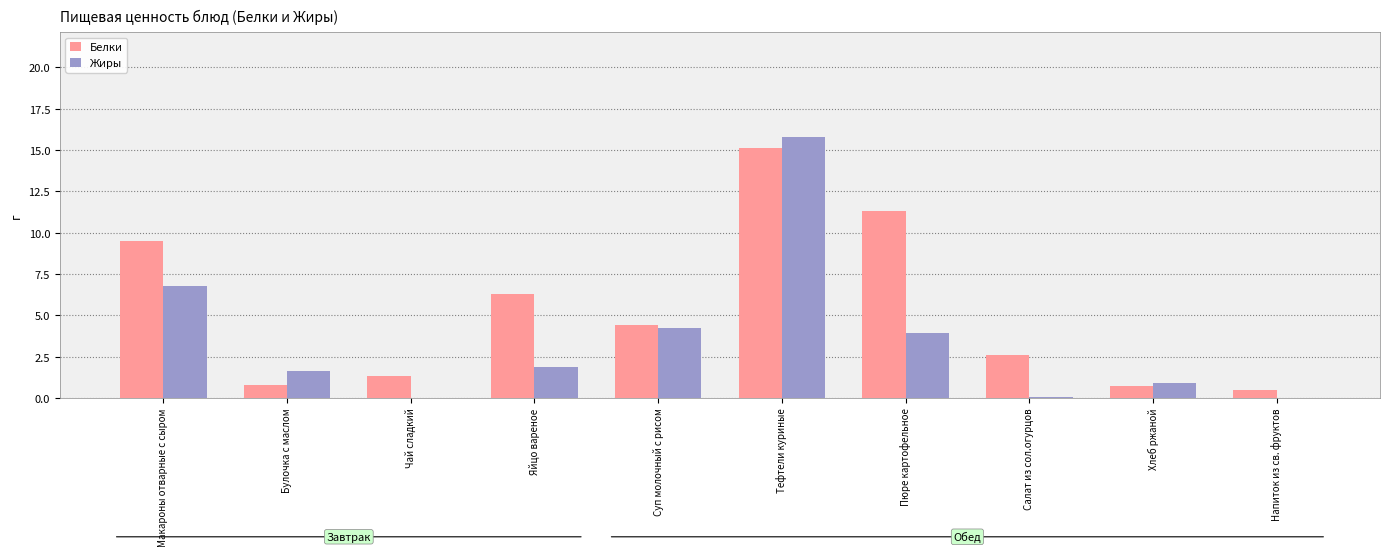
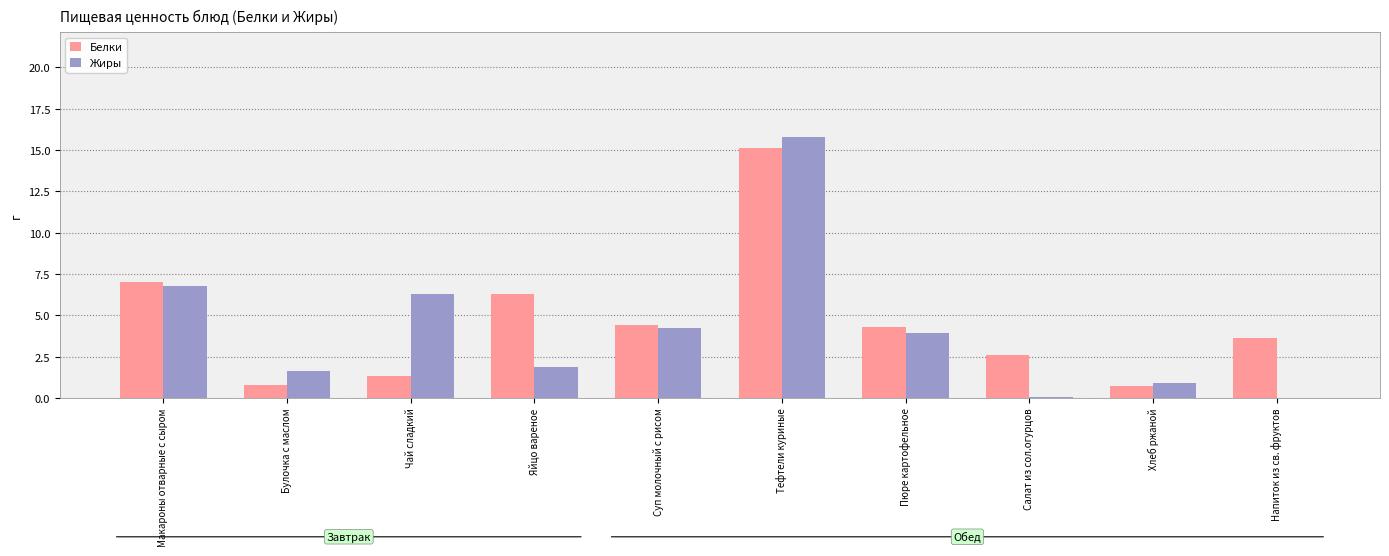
Белки, Макароны отварные с сыром: 9.5 -> 7.0
Жиры, Чай сладкий: 0.0 -> 6.3
Белки, Пюре картофельное: 11.3 -> 4.3
Белки, Напиток из св. фруктов: 0.5 -> 3.6
